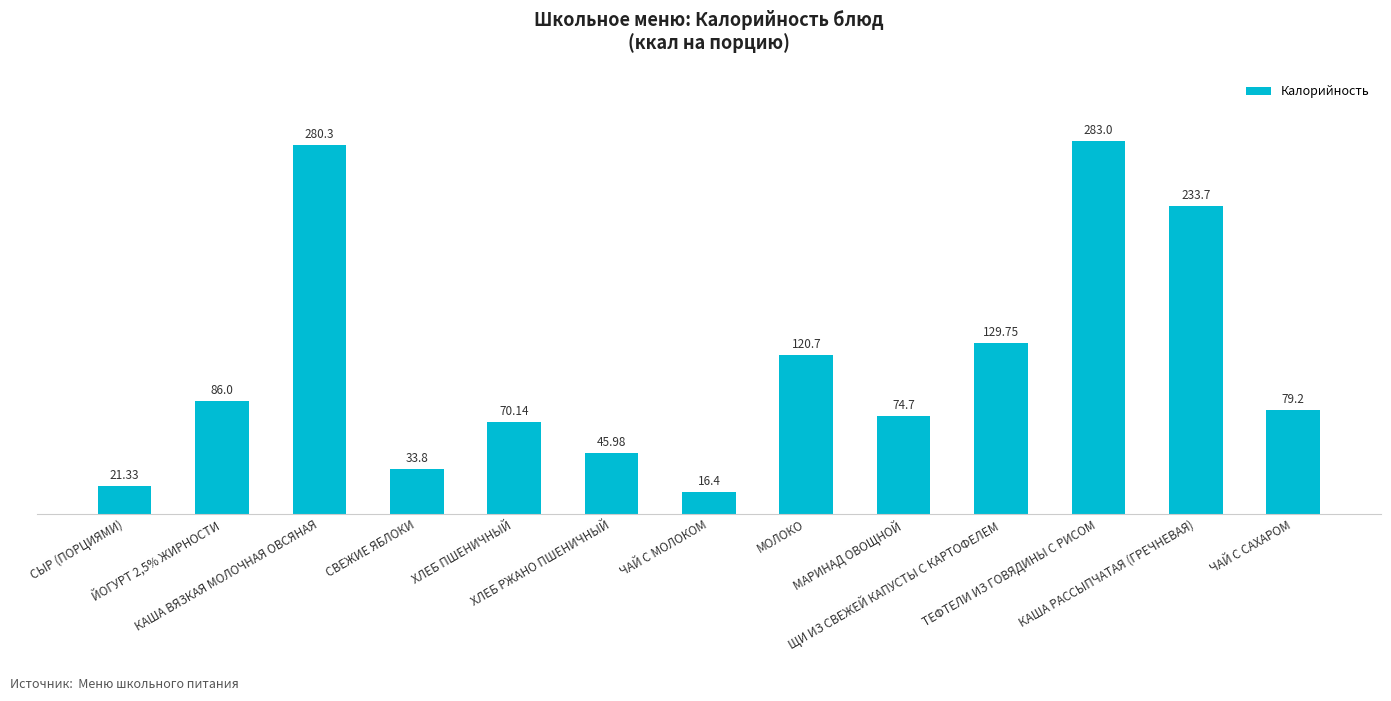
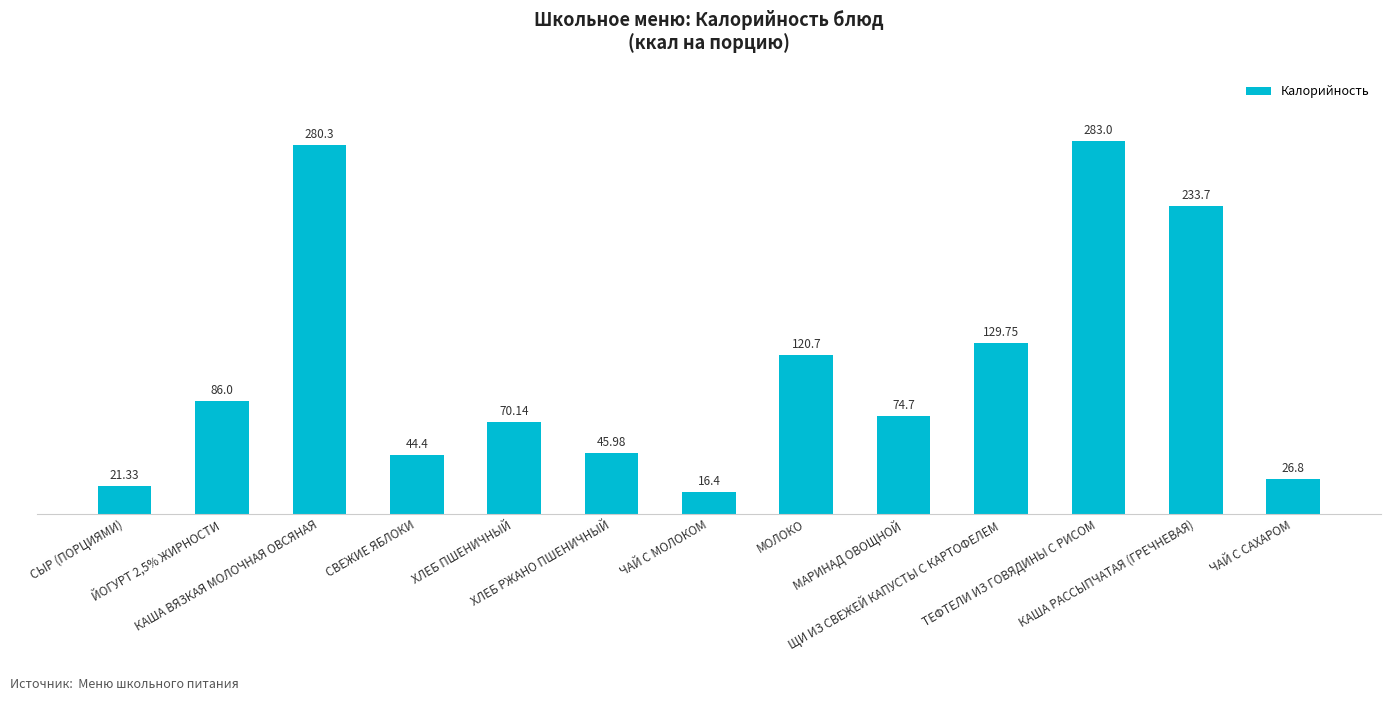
СВЕЖИЕ ЯБЛОКИ: 33.8 -> 44.4
ЧАЙ С САХАРОМ: 79.2 -> 26.8
